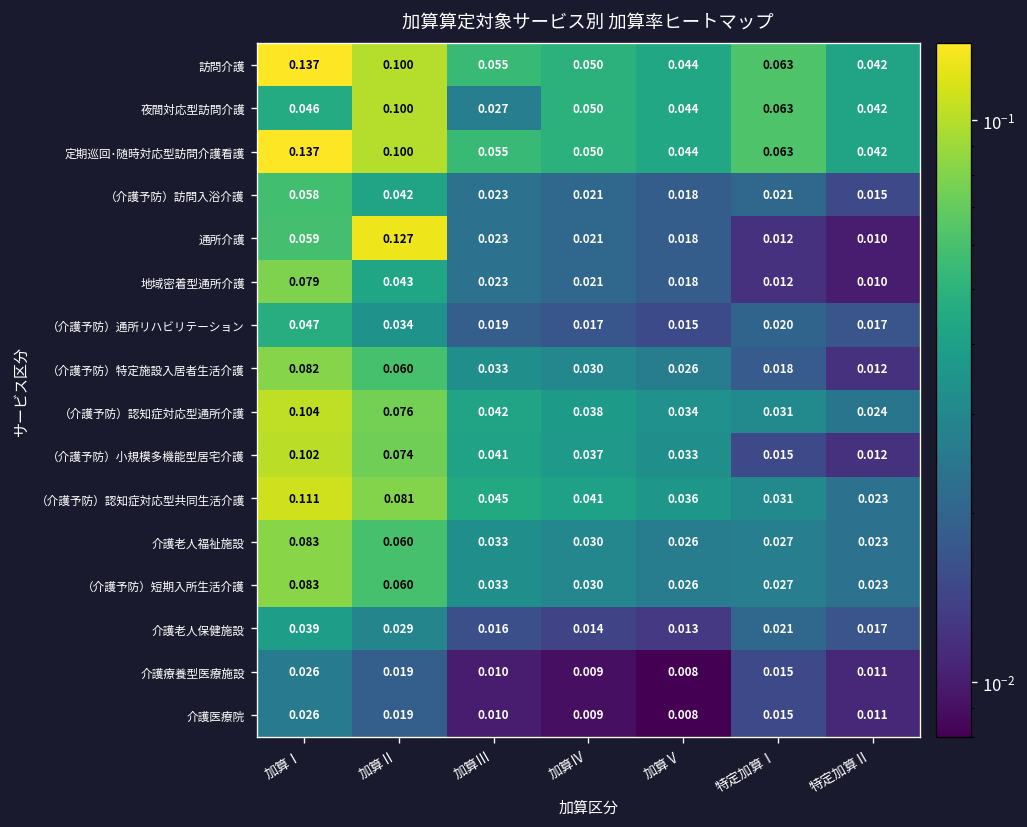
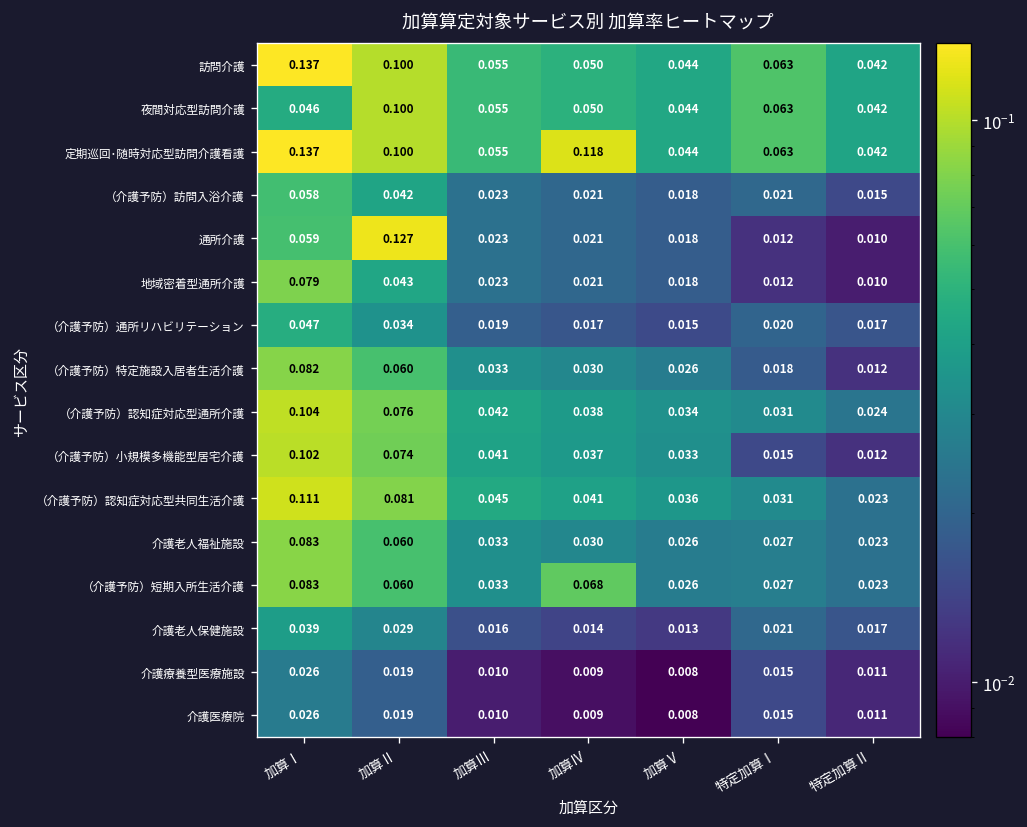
夜間対応型訪問介護, 加算Ⅲ: 0.027 -> 0.055
定期巡回･随時対応型訪問介護看護, 加算Ⅳ: 0.050 -> 0.118
（介護予防）短期入所生活介護, 加算Ⅳ: 0.030 -> 0.068
